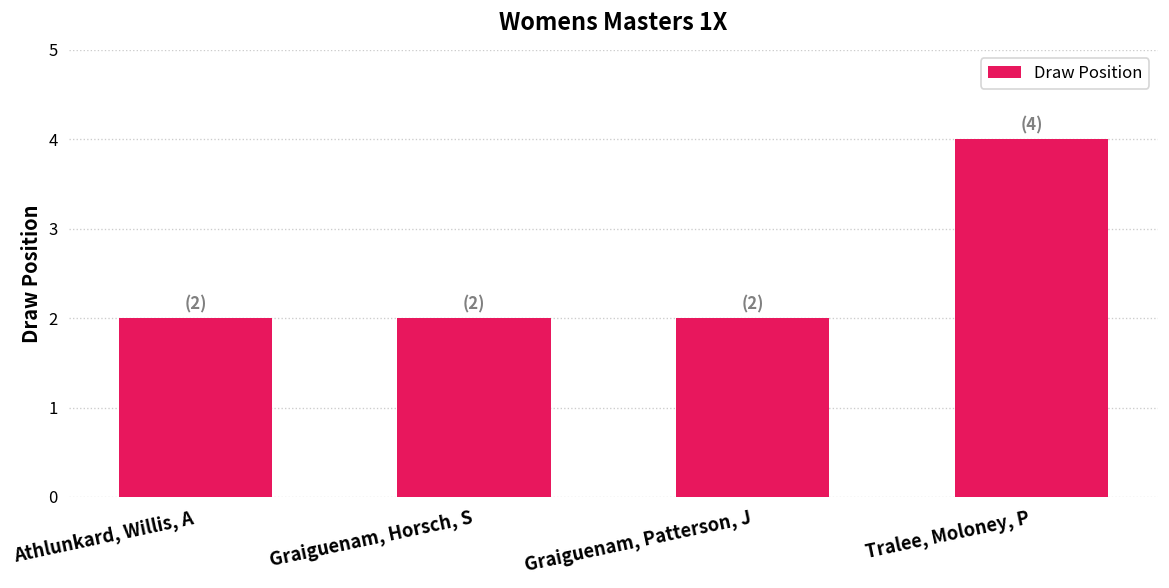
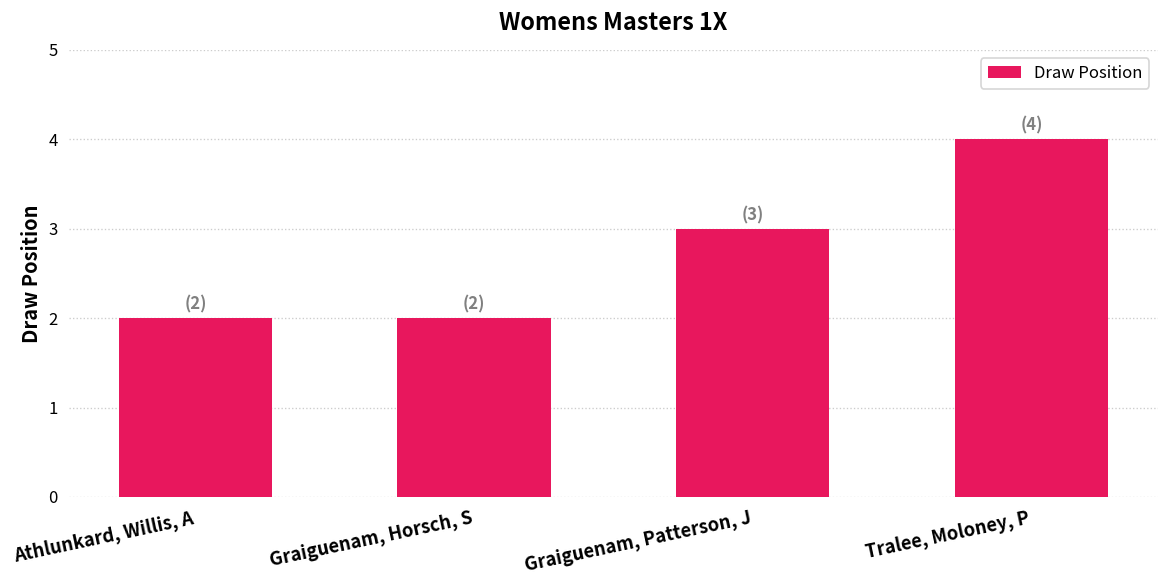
Graiguenam, Patterson, J: (2) -> (3)
